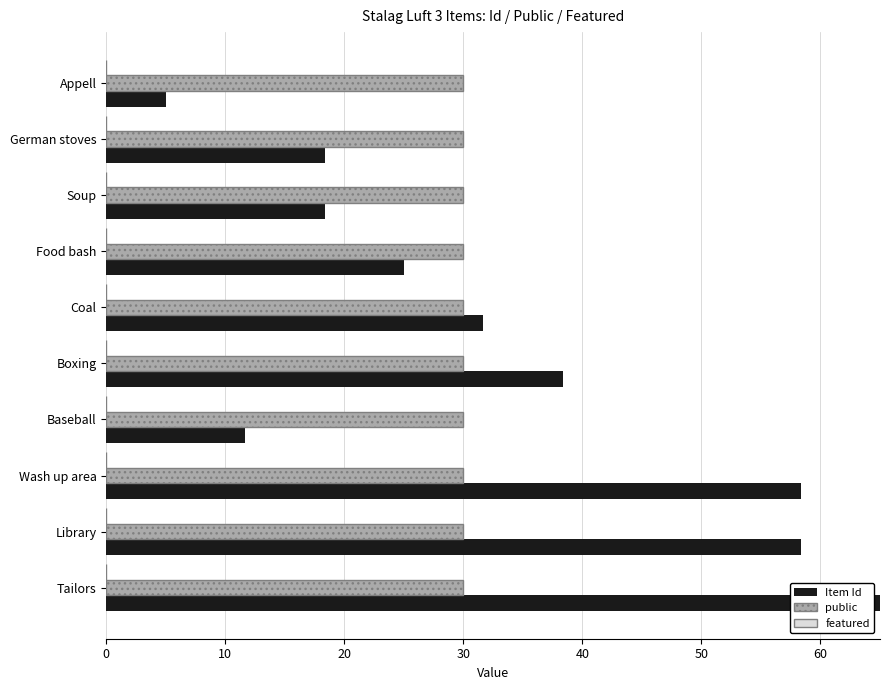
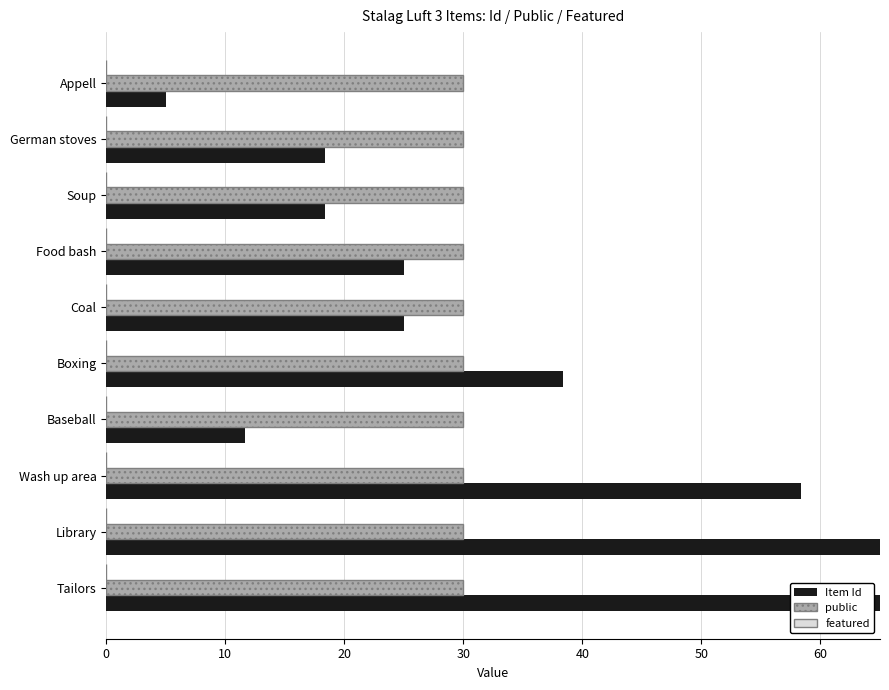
Item Id, Coal: 31.7 -> 25.0
Item Id, Library: 58.3 -> 65.0
